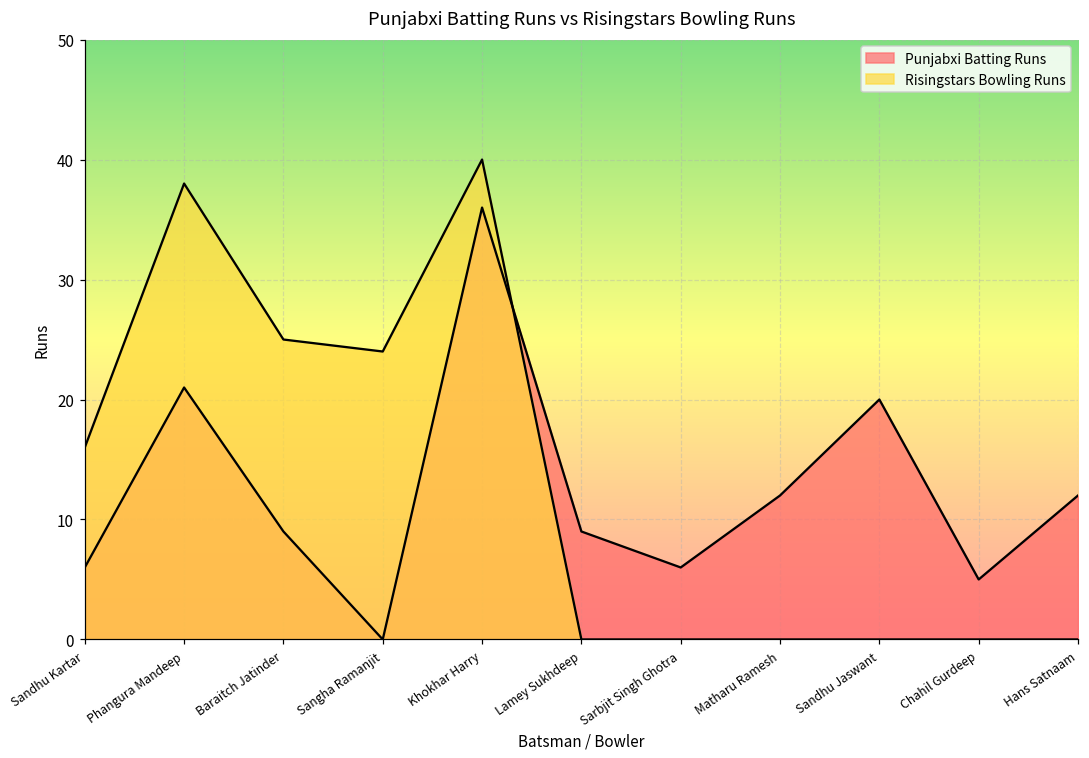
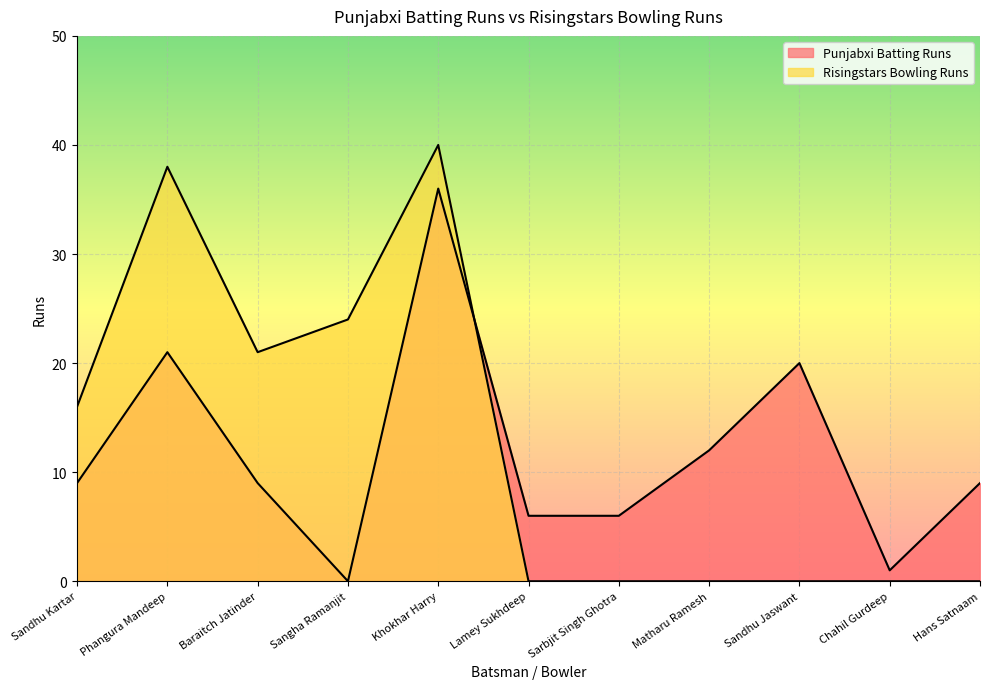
Punjabxi Batting Runs, Sandhu Kartar: 6 -> 9
Risingstars Bowling Runs, Baraitch Jatinder: 25 -> 21
Punjabxi Batting Runs, Lamey Sukhdeep: 9 -> 6
Punjabxi Batting Runs, Chahil Gurdeep: 5 -> 1
Punjabxi Batting Runs, Hans Satnaam: 12 -> 9
